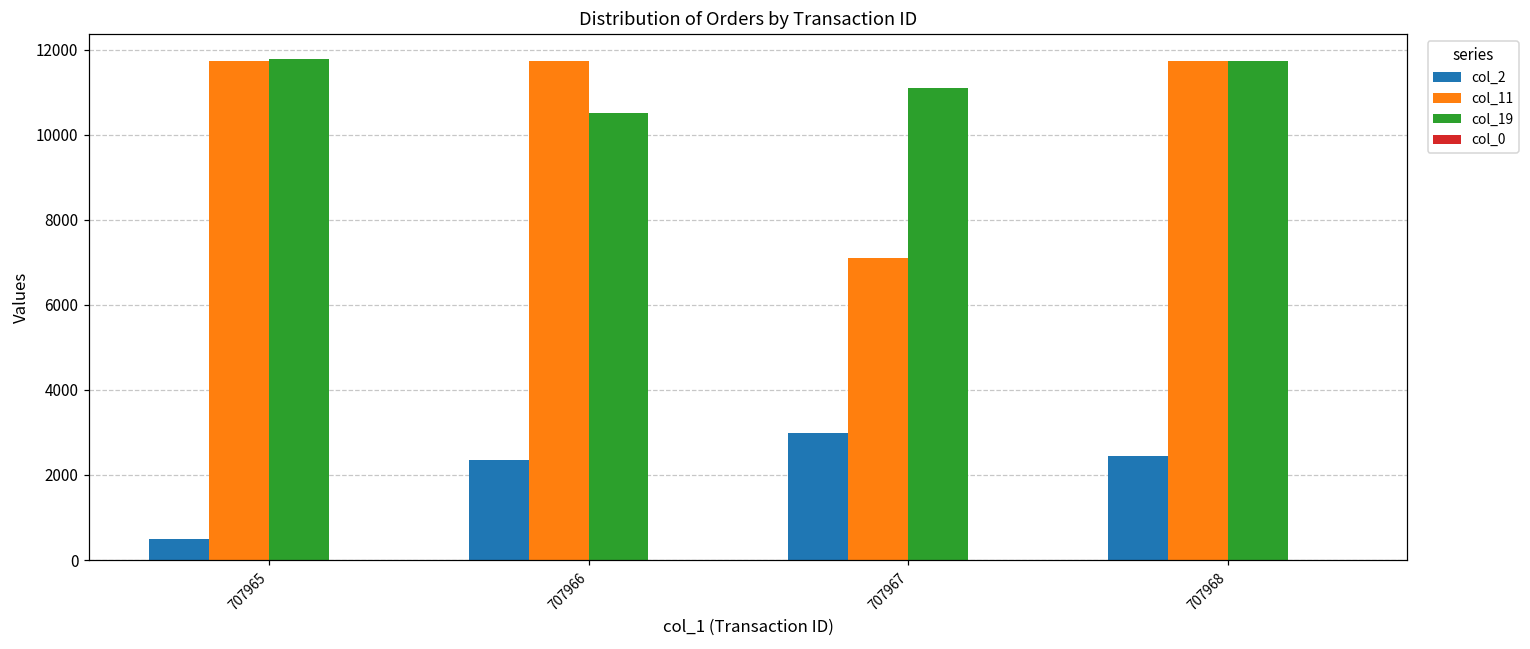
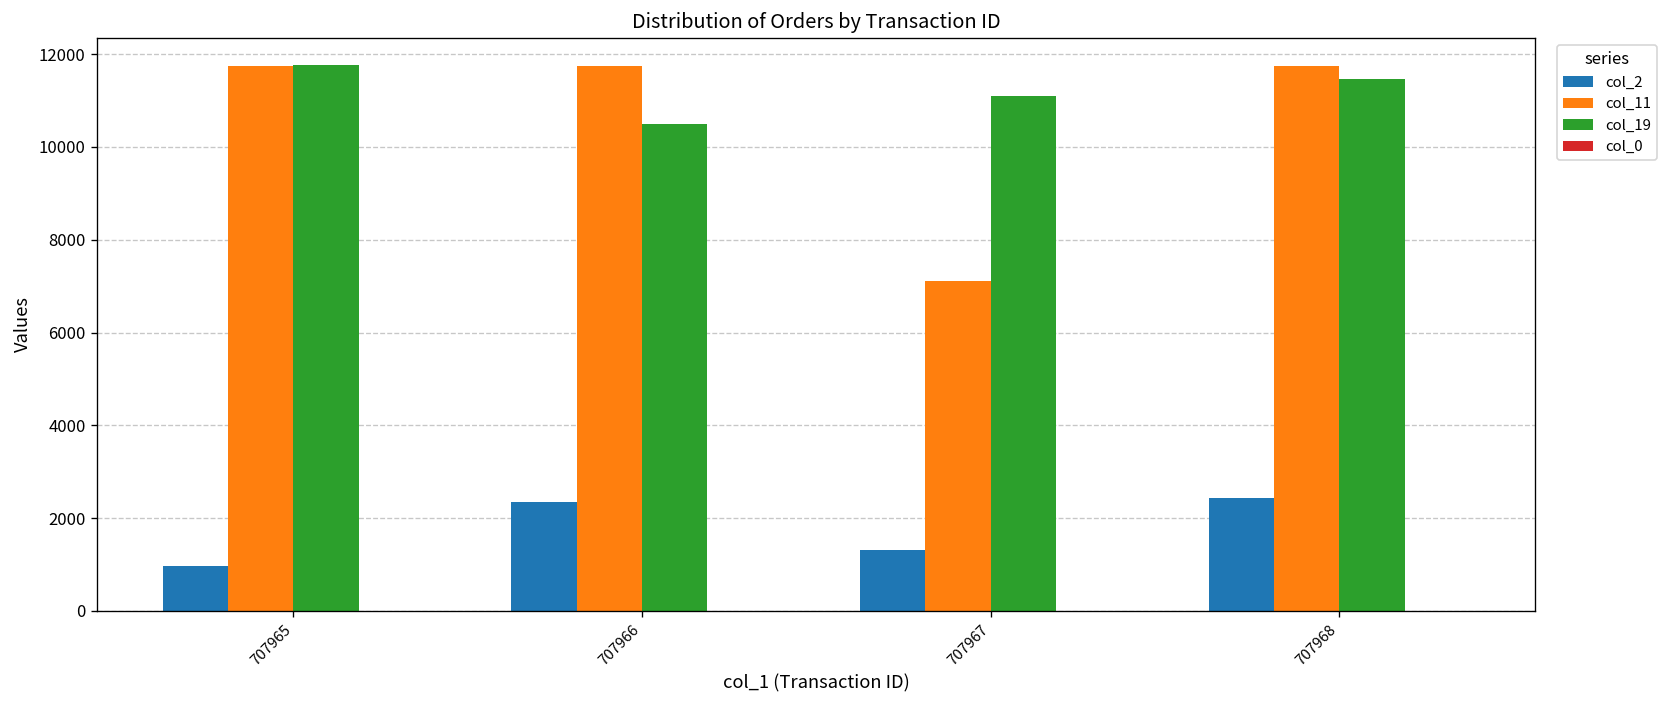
col_2, 707965: 500 -> 1000
col_2, 707967: 3000 -> 1300
col_19, 707968: 11700 -> 11500
